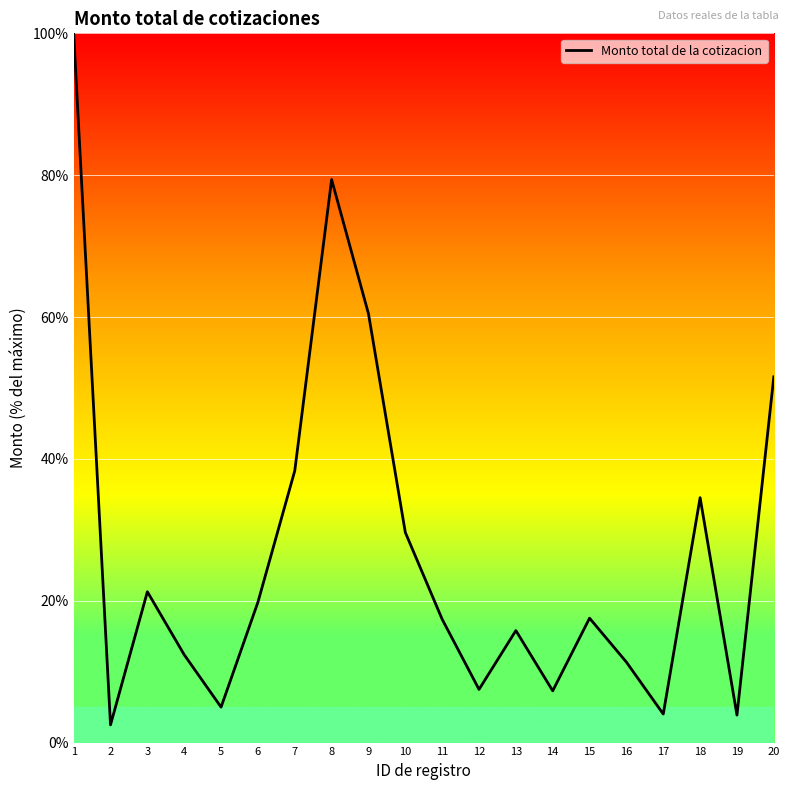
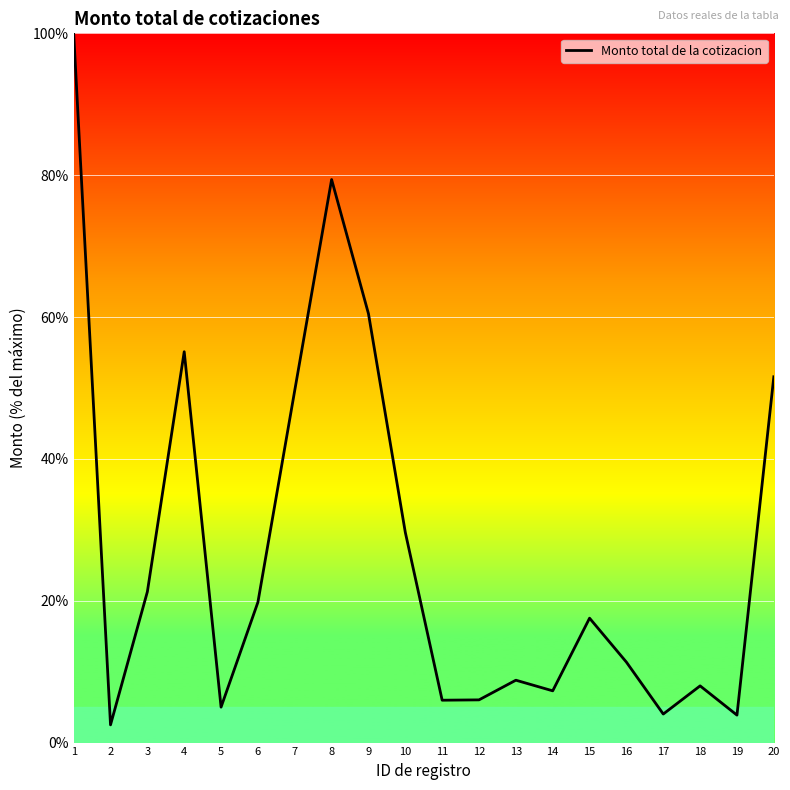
4: 12% -> 55%
7: 38% -> 50%
11: 17% -> 6%
12: 7% -> 6%
13: 16% -> 9%
18: 35% -> 8%
